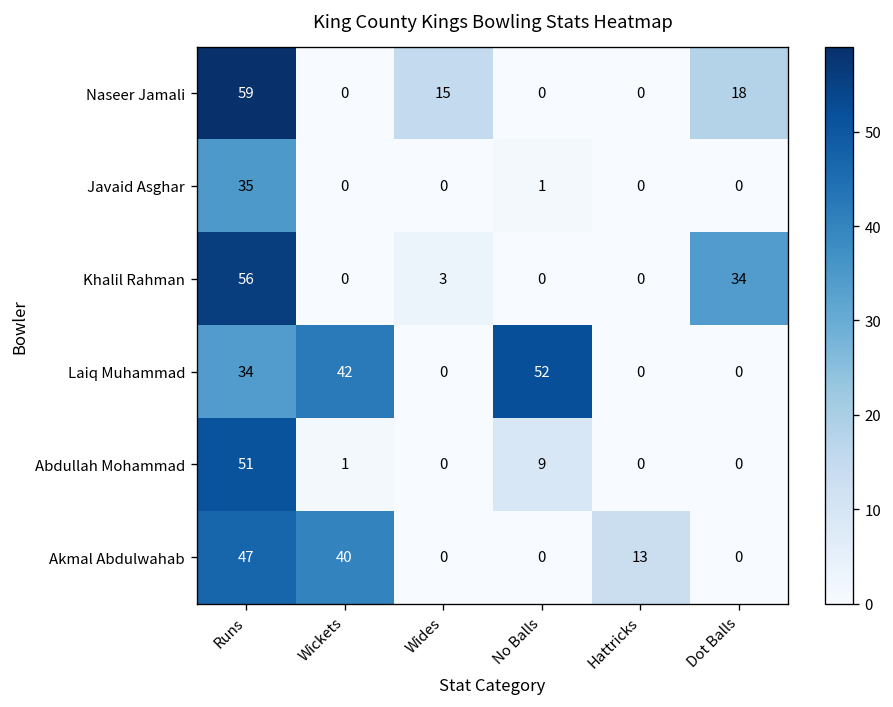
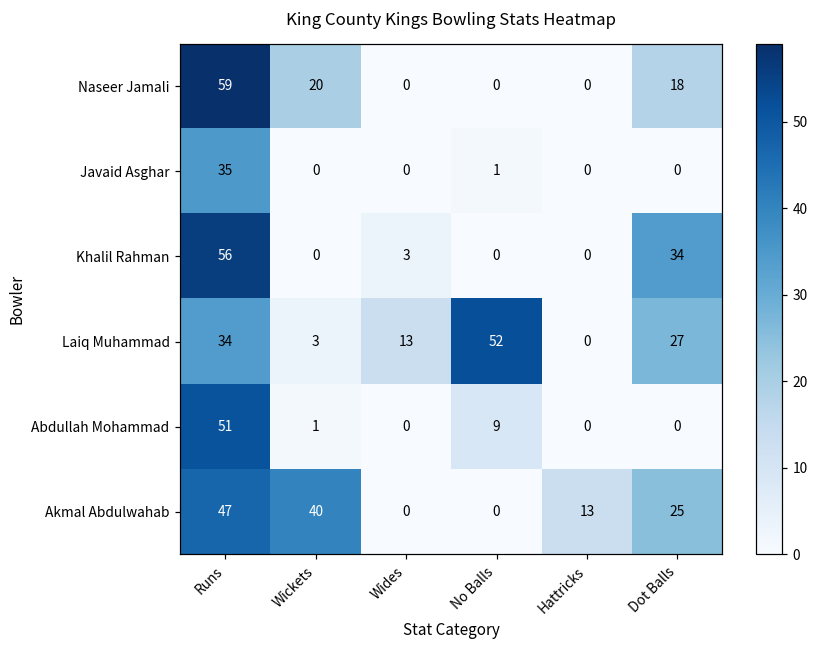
Naseer Jamali, Wickets: 0 -> 20
Naseer Jamali, Wides: 15 -> 0
Laiq Muhammad, Wickets: 42 -> 3
Laiq Muhammad, Wides: 0 -> 13
Laiq Muhammad, Dot Balls: 0 -> 27
Akmal Abdulwahab, Dot Balls: 0 -> 25
